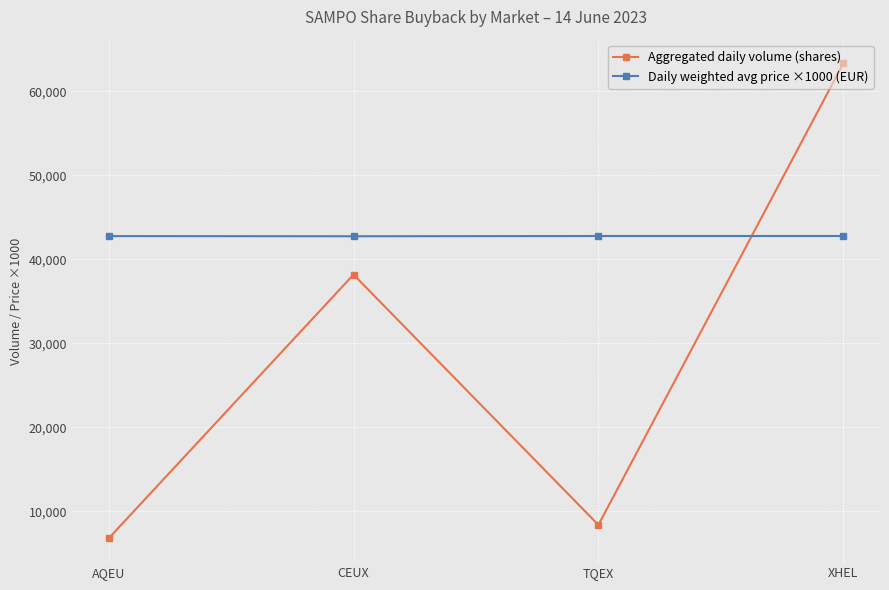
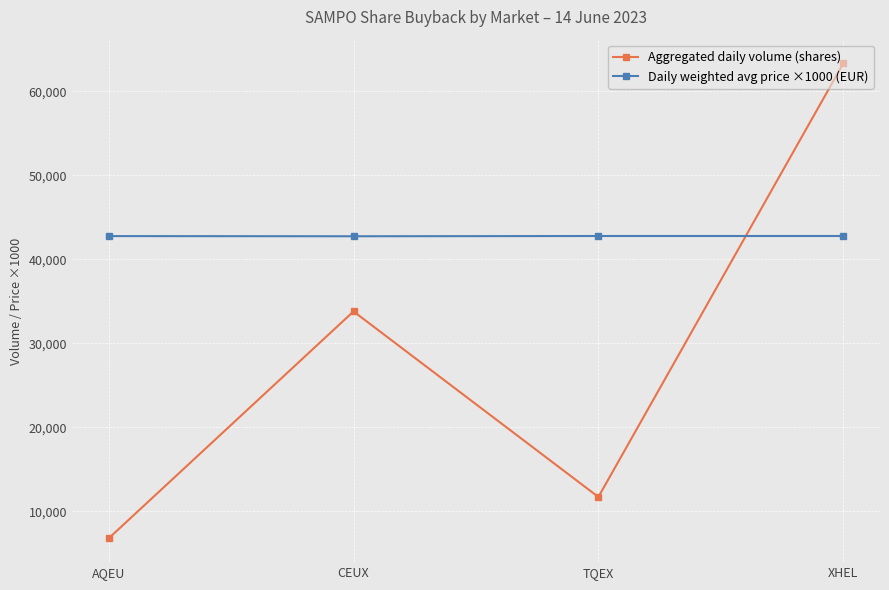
Aggregated daily volume (shares), CEUX: 38,000 -> 34,000
Aggregated daily volume (shares), TQEX: 8,000 -> 12,000
